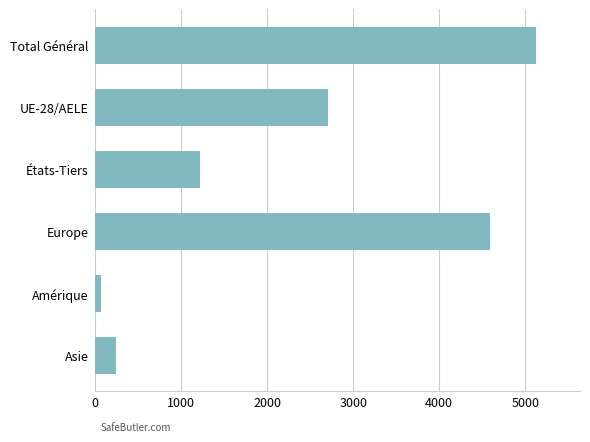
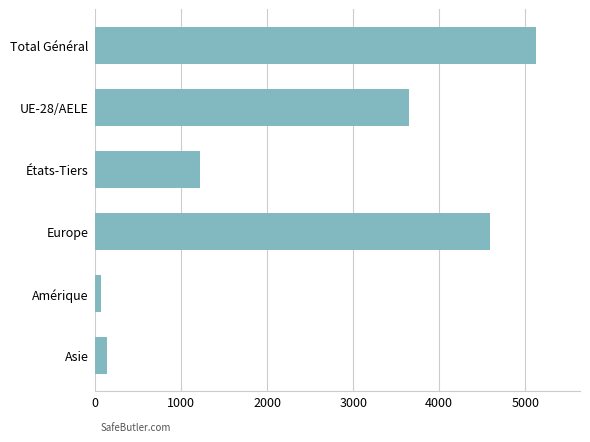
UE-28/AELE: 2700 -> 3600
Asie: 200 -> 100
